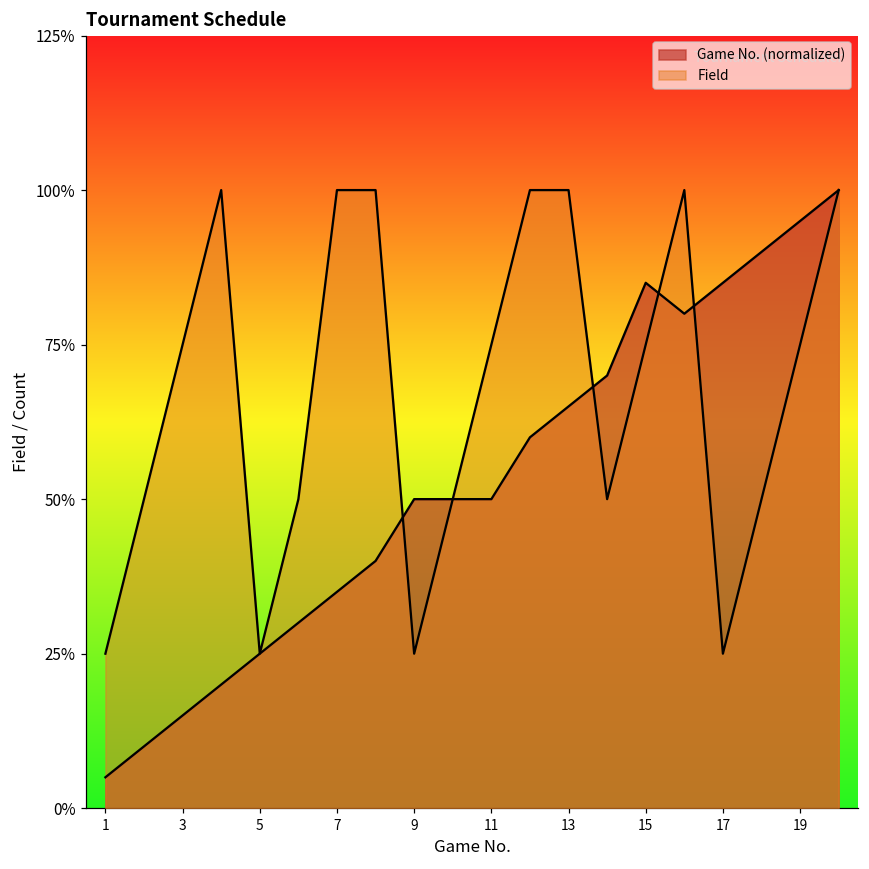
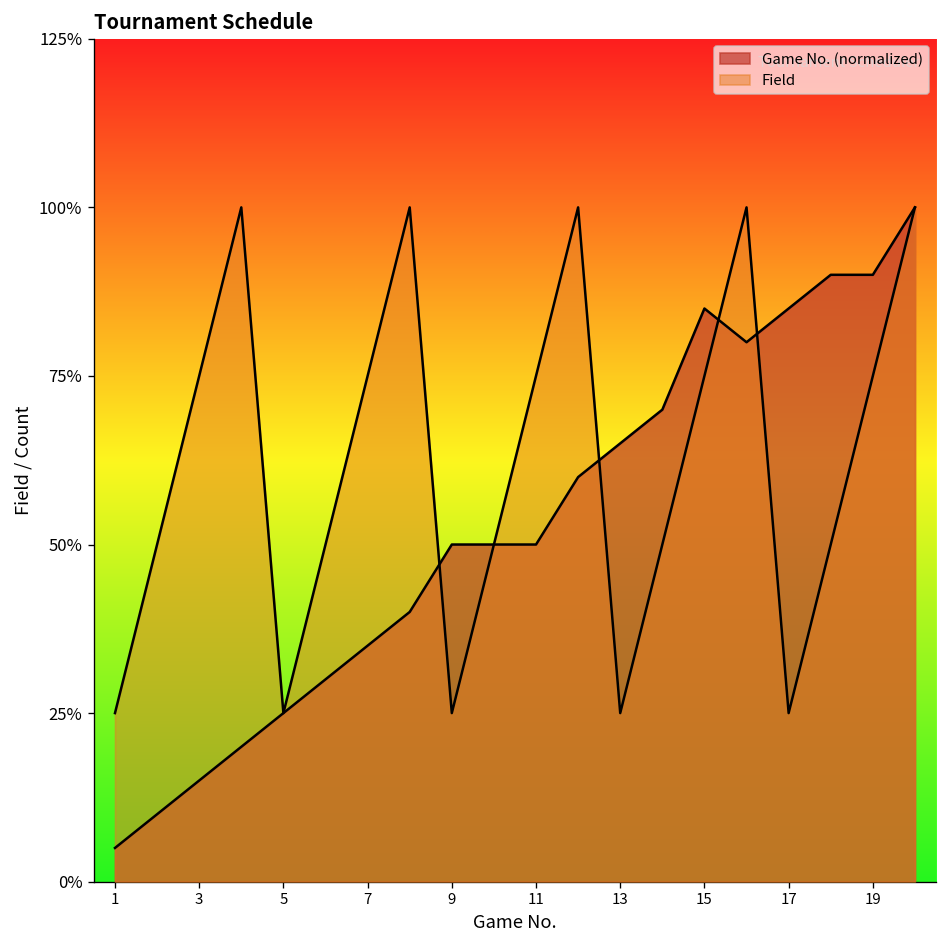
Field, 7: 100% -> 75%
Field, 13: 100% -> 25%
Game No. (normalized), 19: 95% -> 90%
